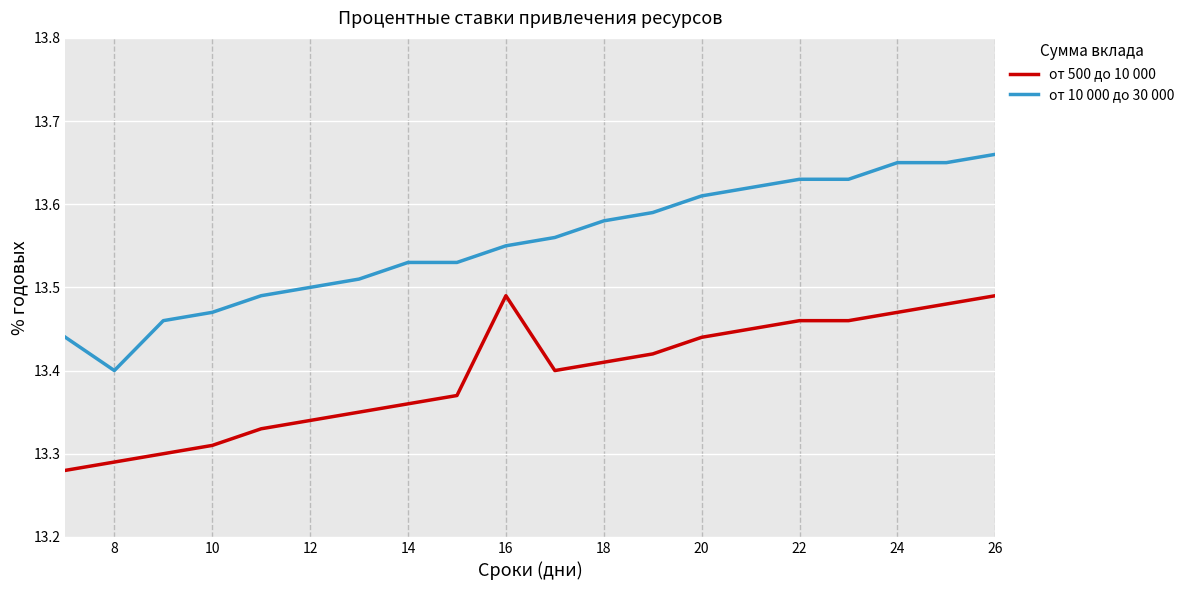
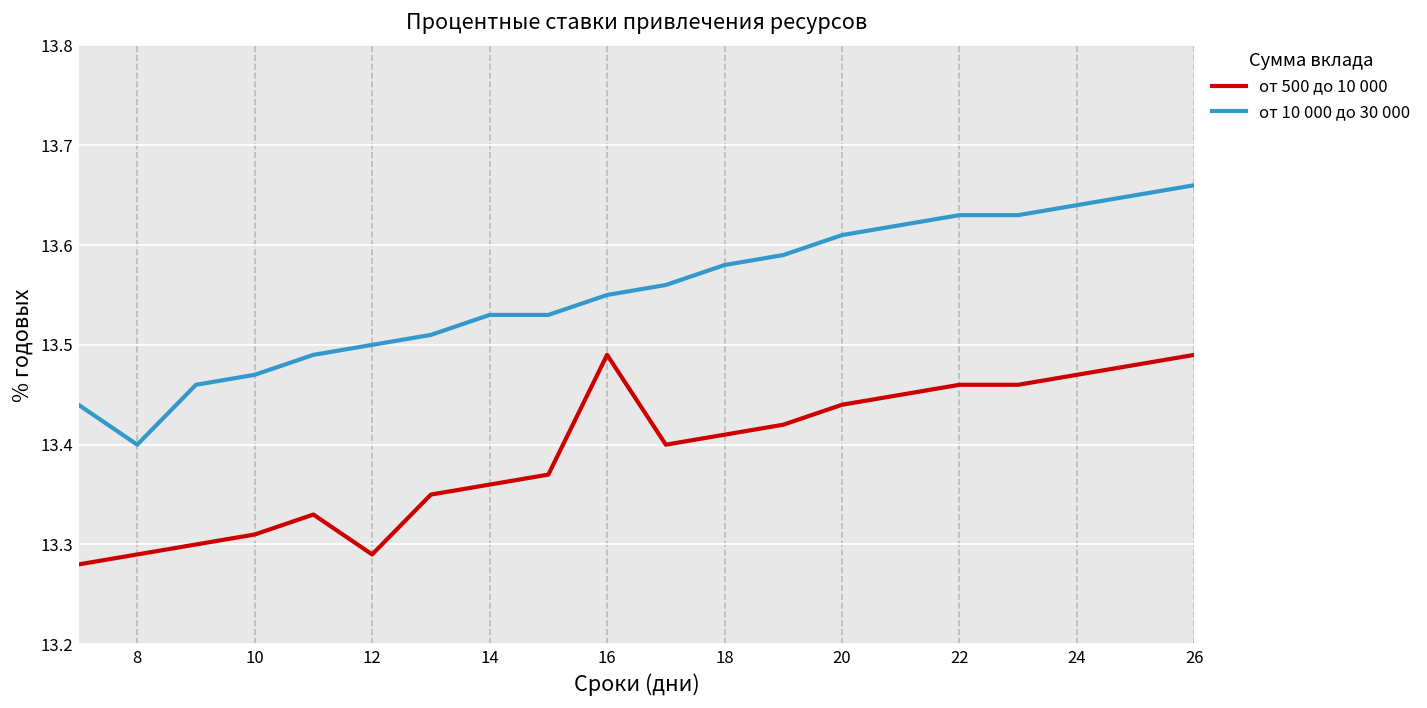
от 500 до 10 000, 12: 13.34 -> 13.29
от 10 000 до 30 000, 24: 13.65 -> 13.64
